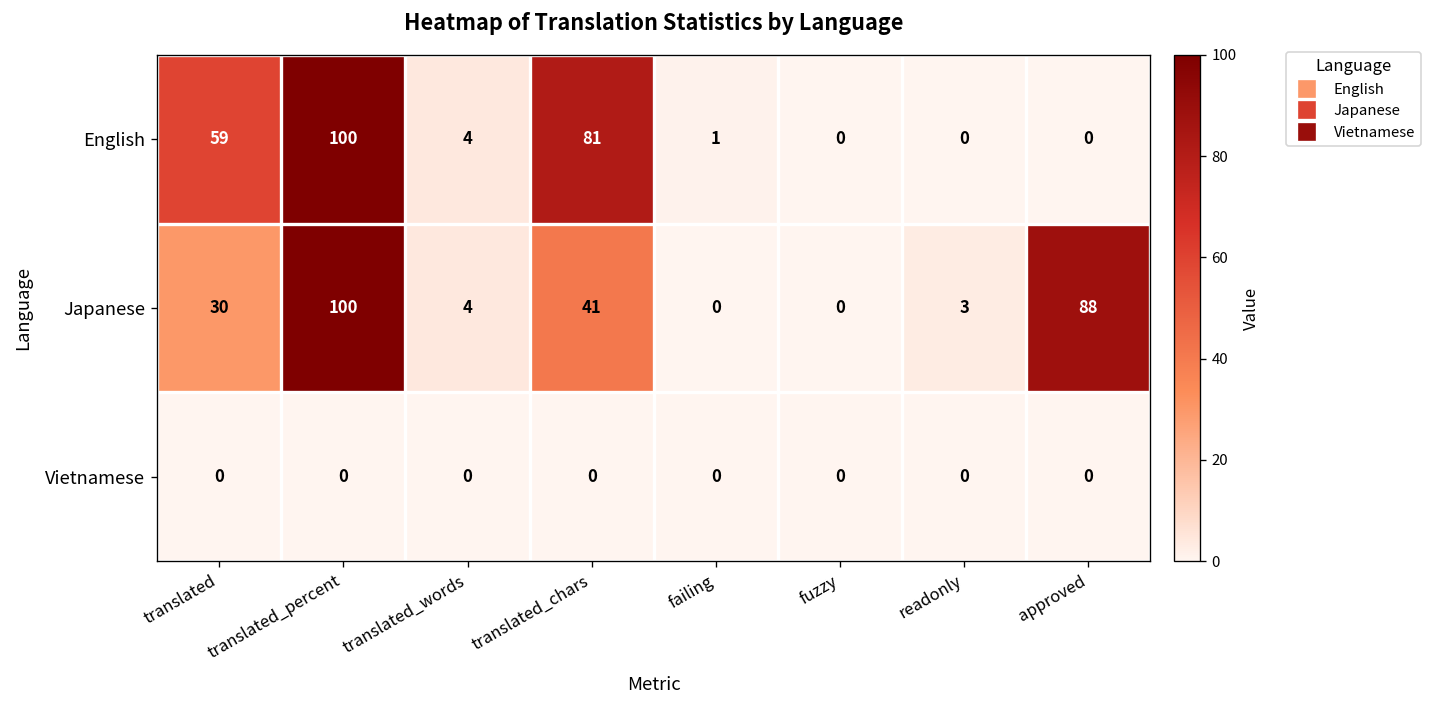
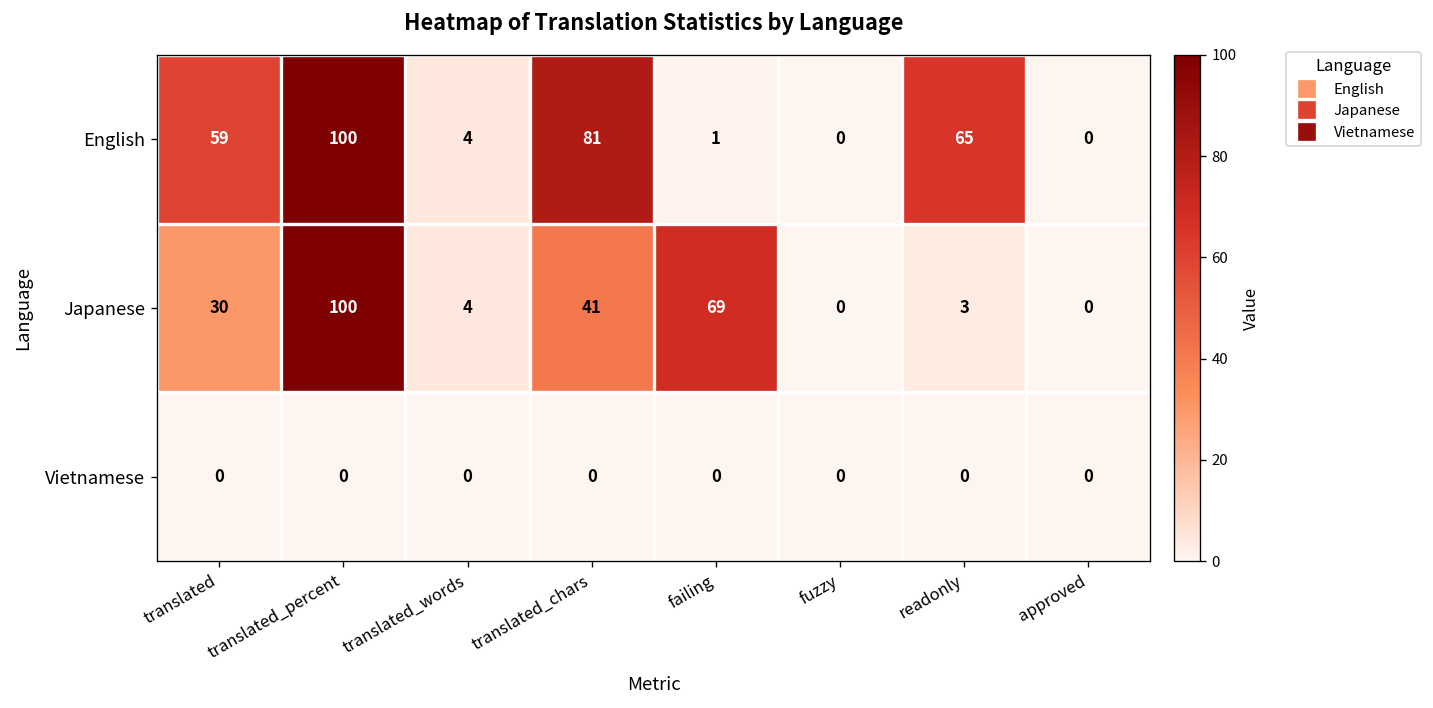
English, readonly: 0 -> 65
Japanese, failing: 0 -> 69
Japanese, approved: 88 -> 0
